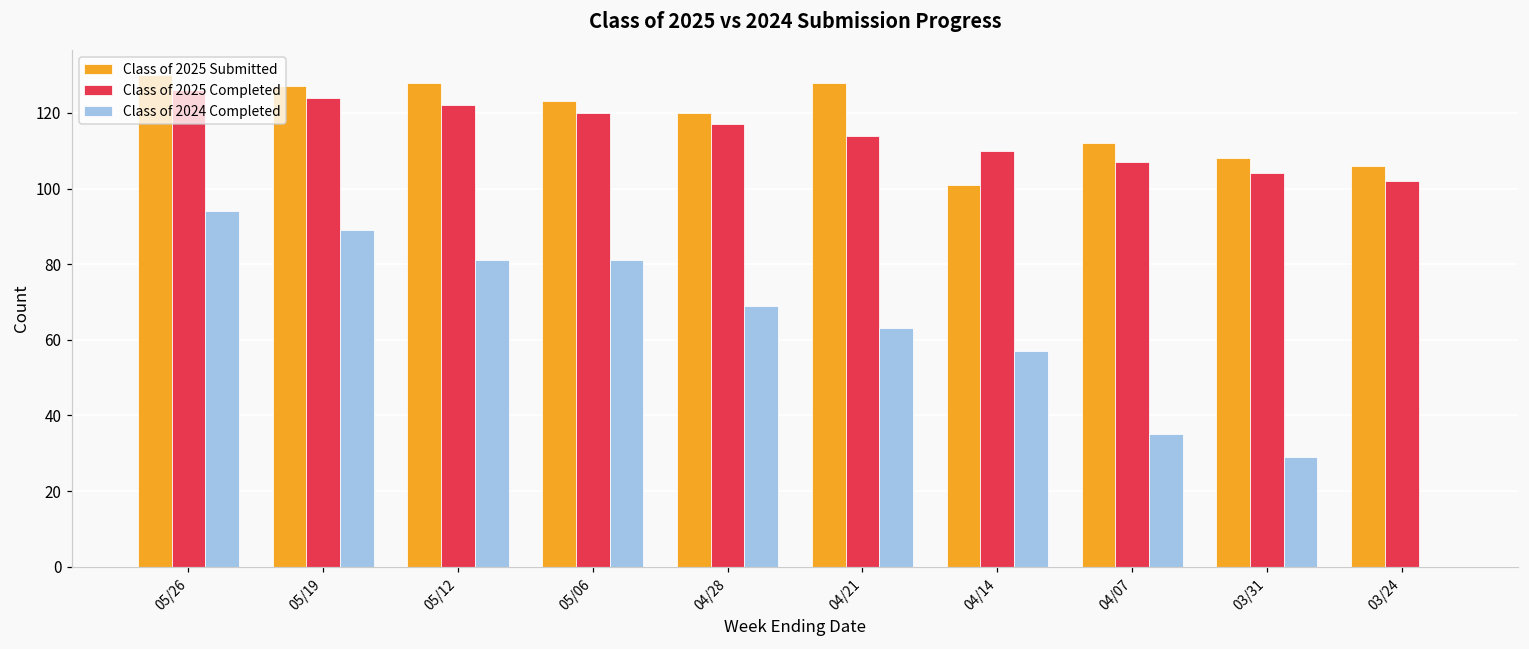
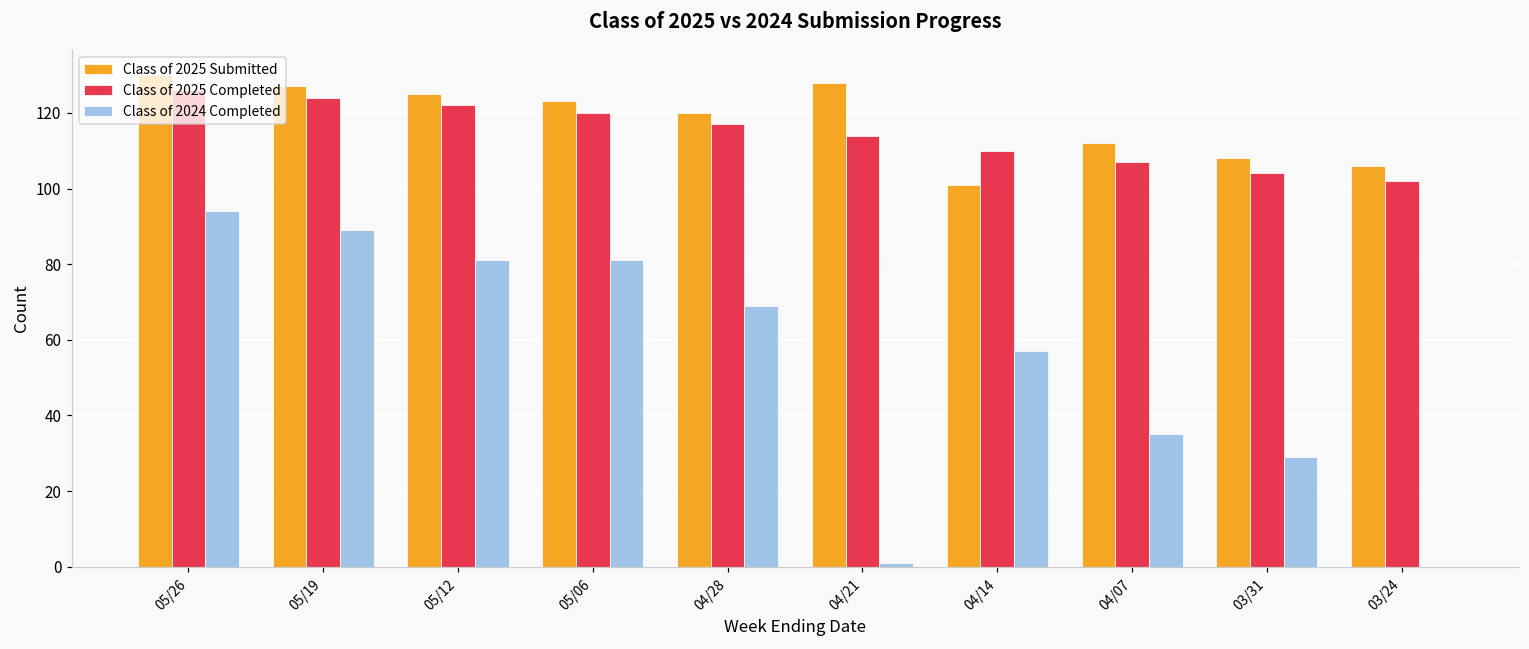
Class of 2025 Submitted, 05/12: 128 -> 125
Class of 2024 Completed, 04/21: 63 -> 1
